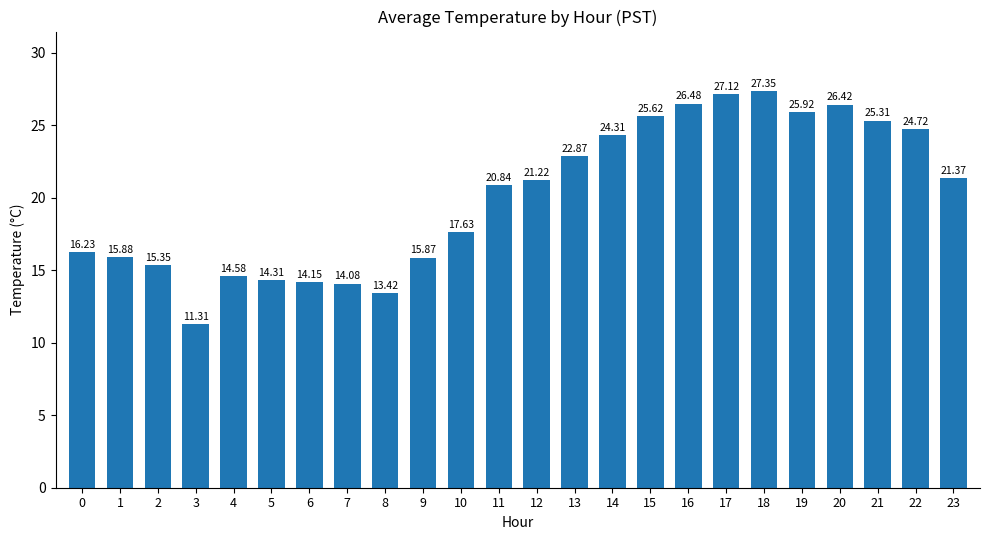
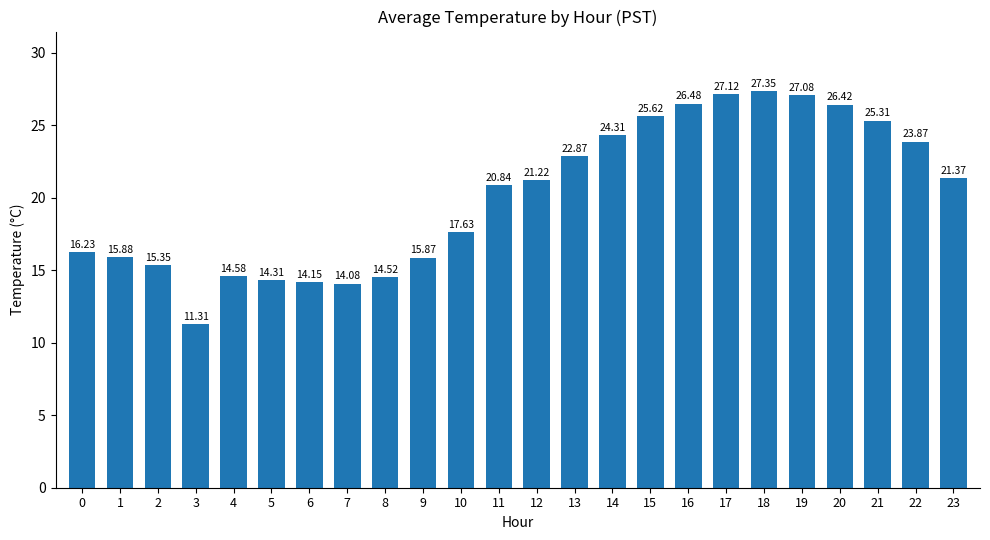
8: 13.42 -> 14.52
19: 25.92 -> 27.08
22: 24.72 -> 23.87
